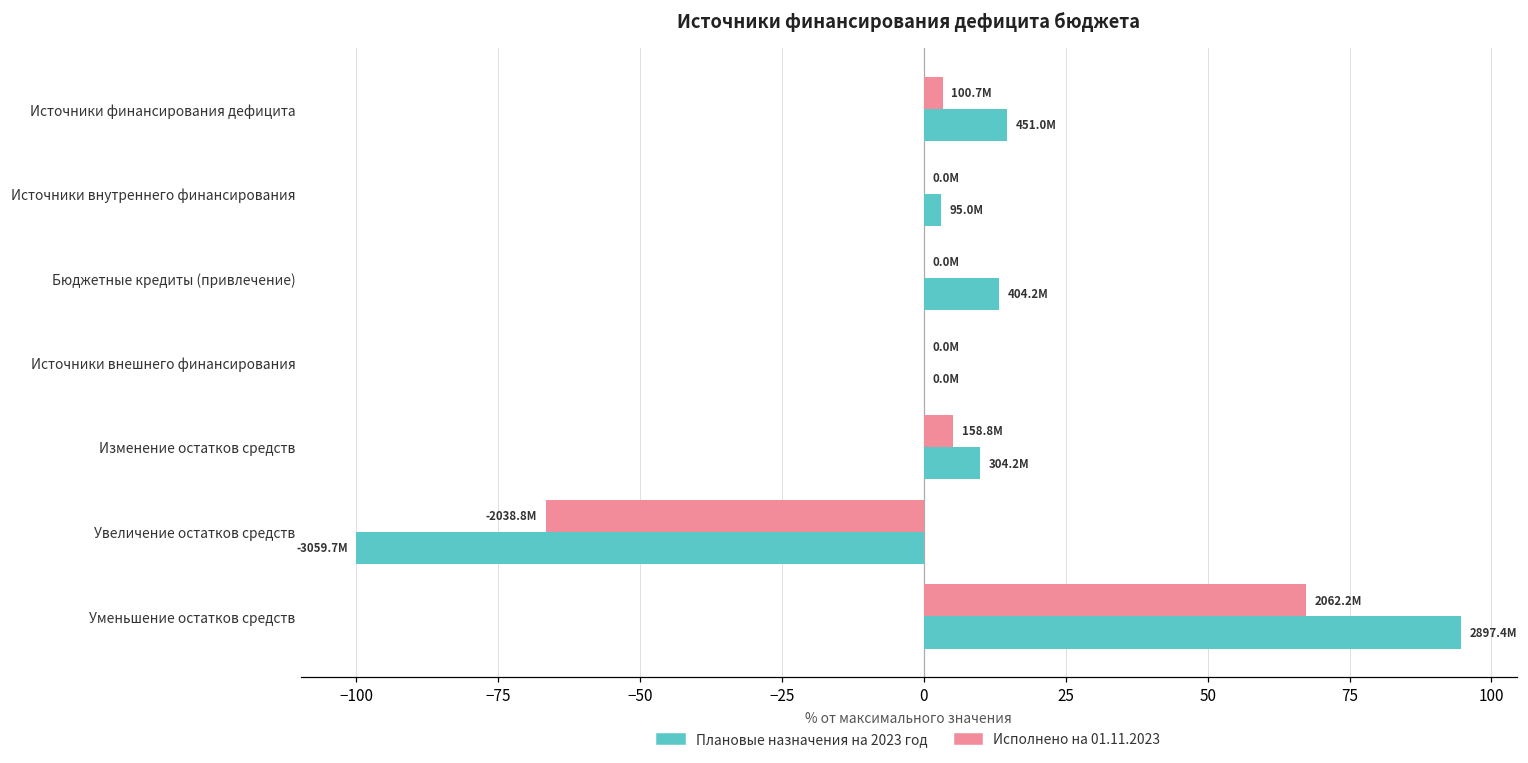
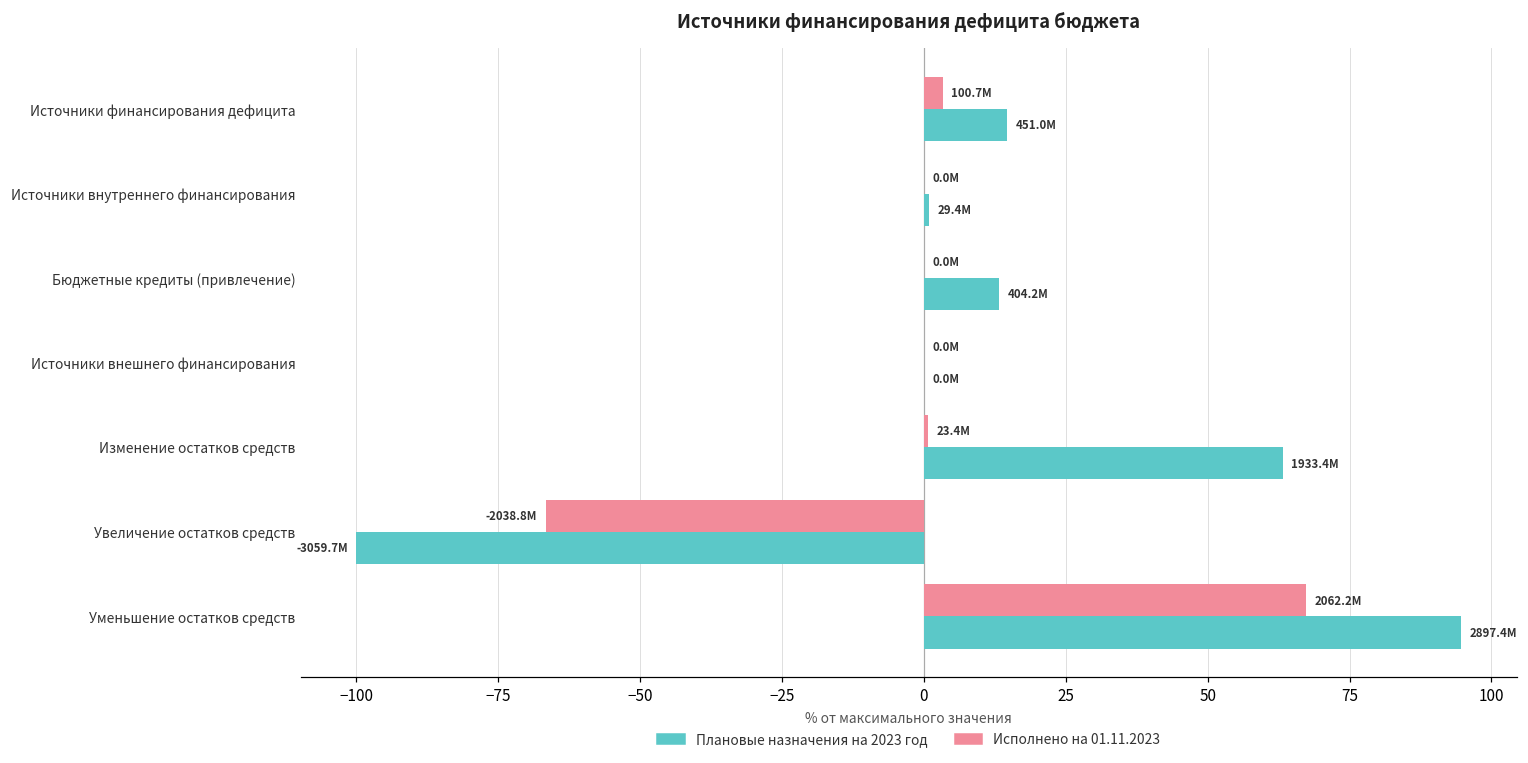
Плановые назначения на 2023 год, Источники внутреннего финансирования: 95.0M -> 29.4M
Исполнено на 01.11.2023, Изменение остатков средств: 158.8M -> 23.4M
Плановые назначения на 2023 год, Изменение остатков средств: 304.2M -> 1933.4M
